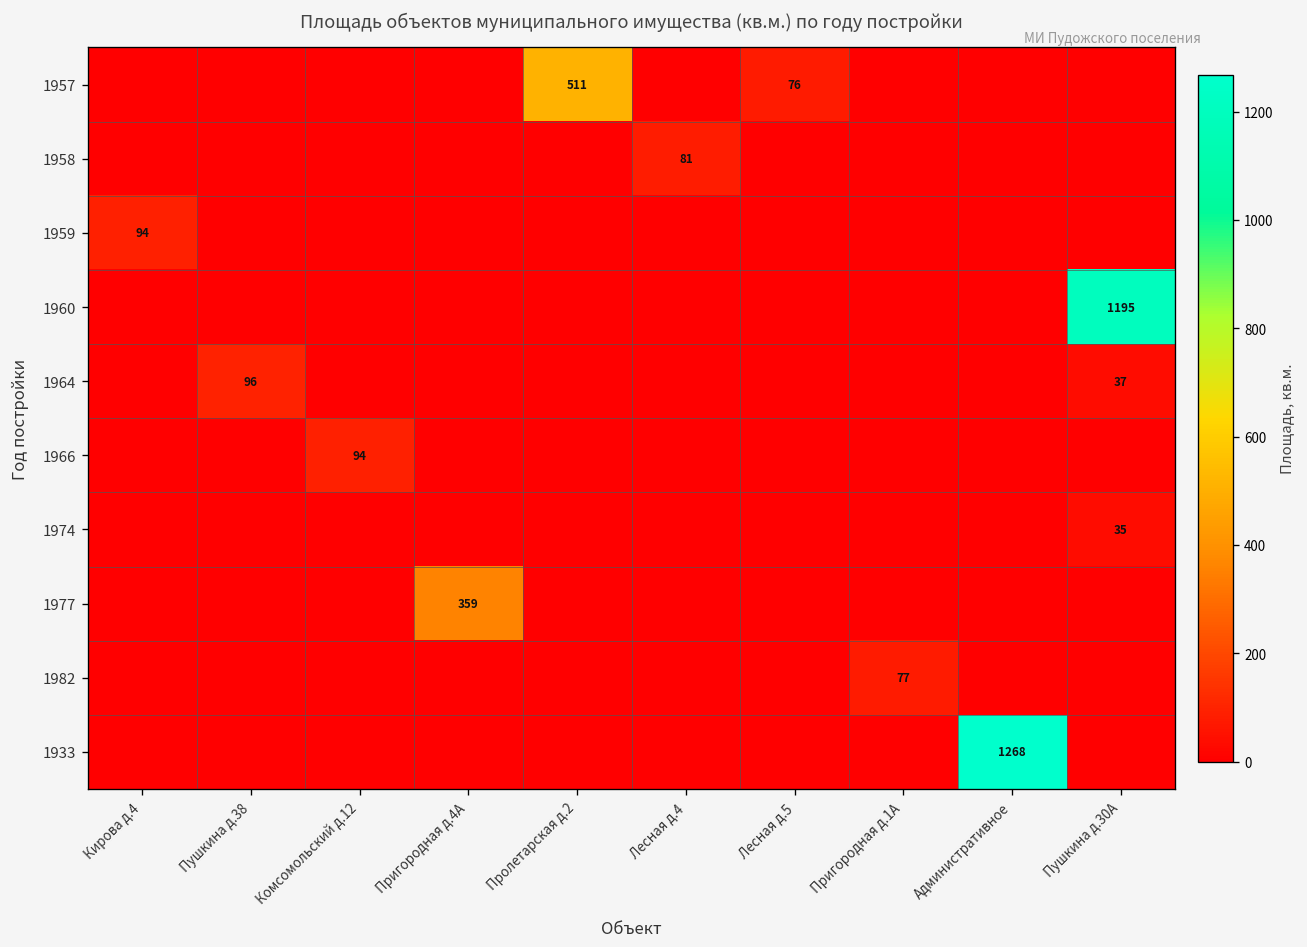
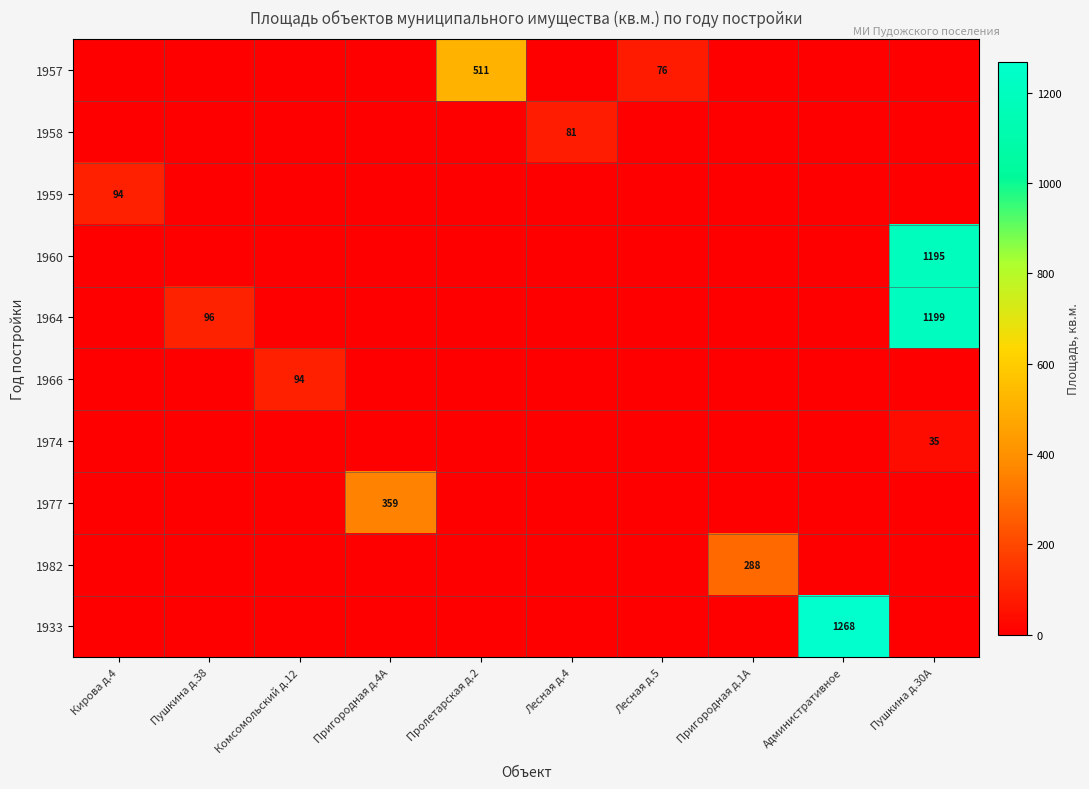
1964, Пушкина д.30А: 37 -> 1199
1982, Пригородная д.1А: 77 -> 288
